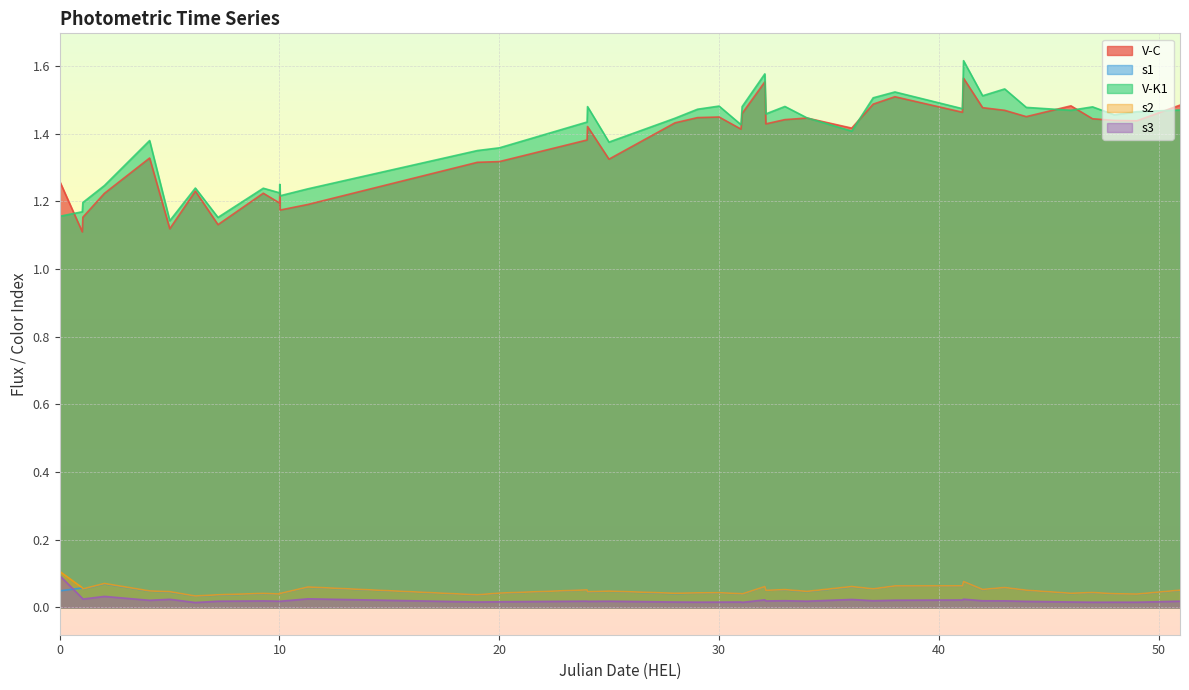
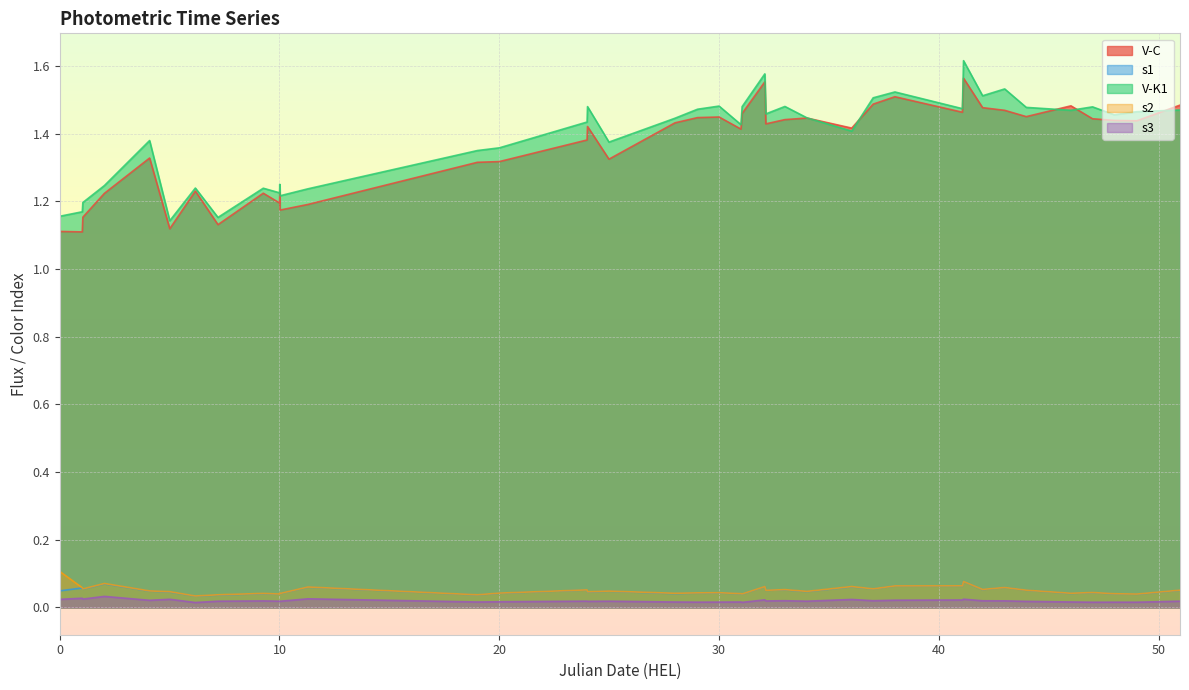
V-C, 0: 1.26 -> 1.11
s3, 0: 0.09 -> 0.02
